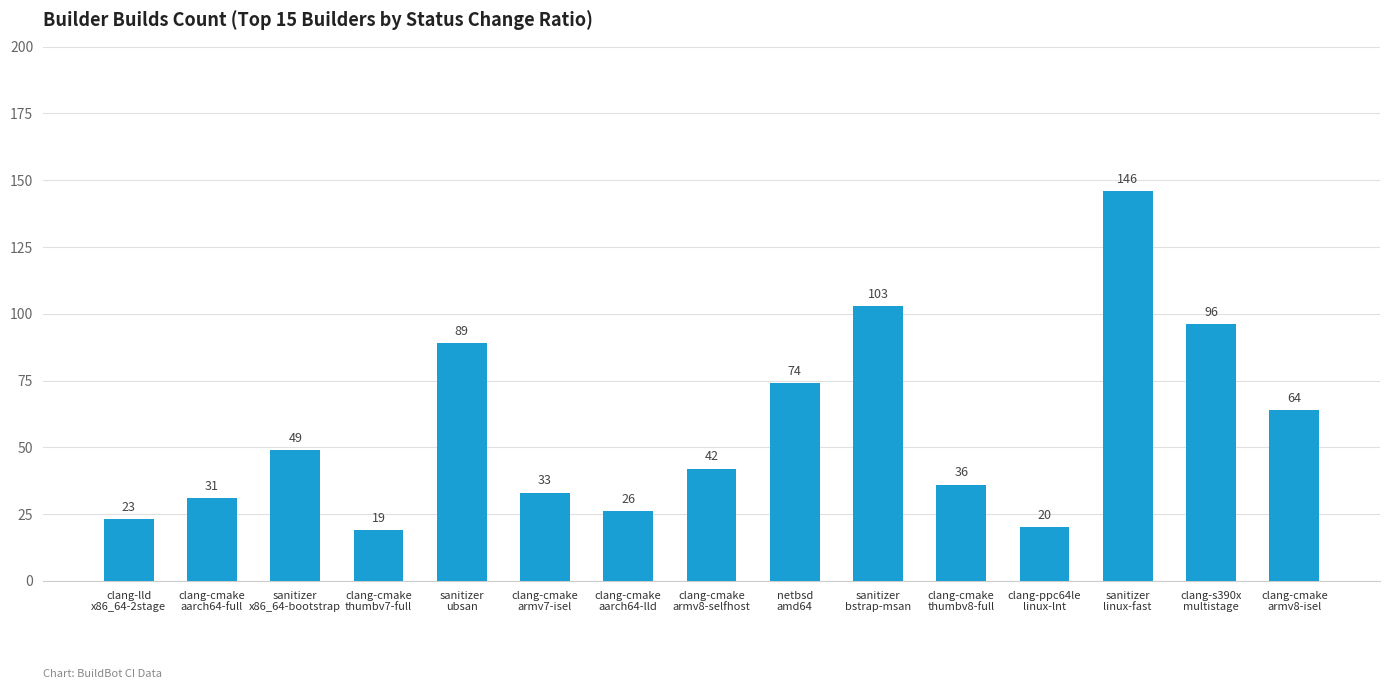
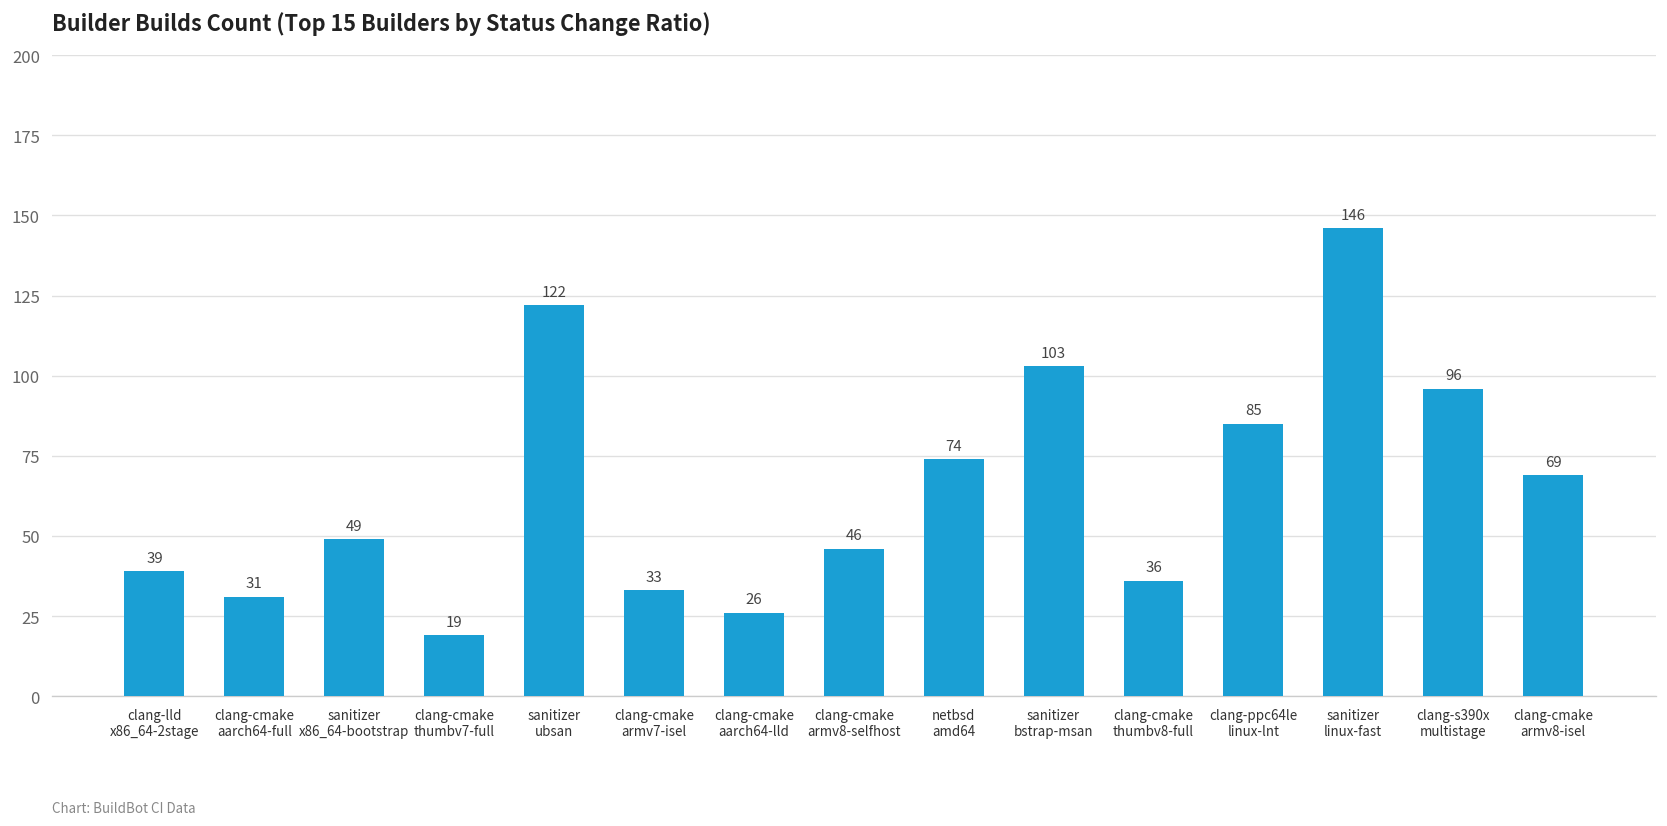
clang-lld x86_64-2stage: 23 -> 39
sanitizer ubsan: 89 -> 122
clang-cmake armv8-selfhost: 42 -> 46
clang-ppc64le linux-lnt: 20 -> 85
clang-cmake armv8-isel: 64 -> 69
